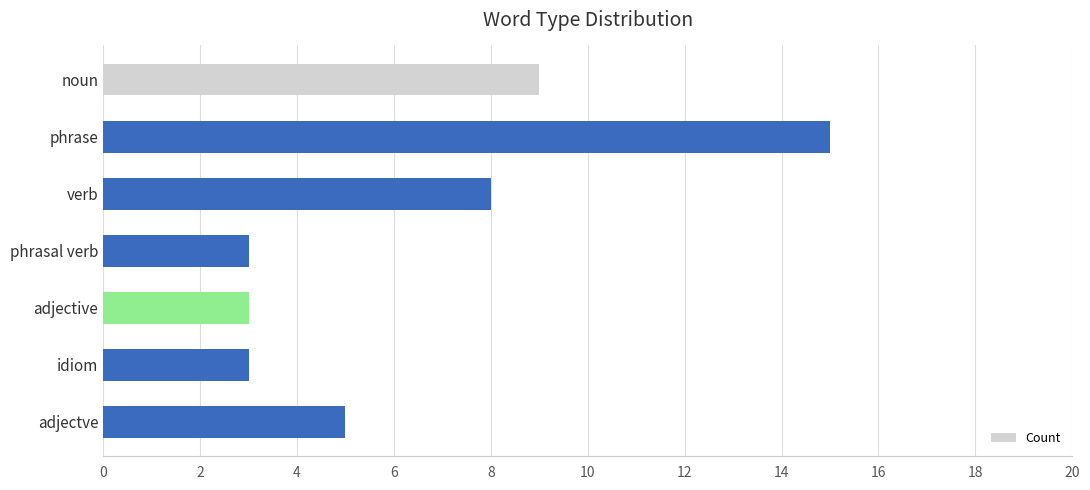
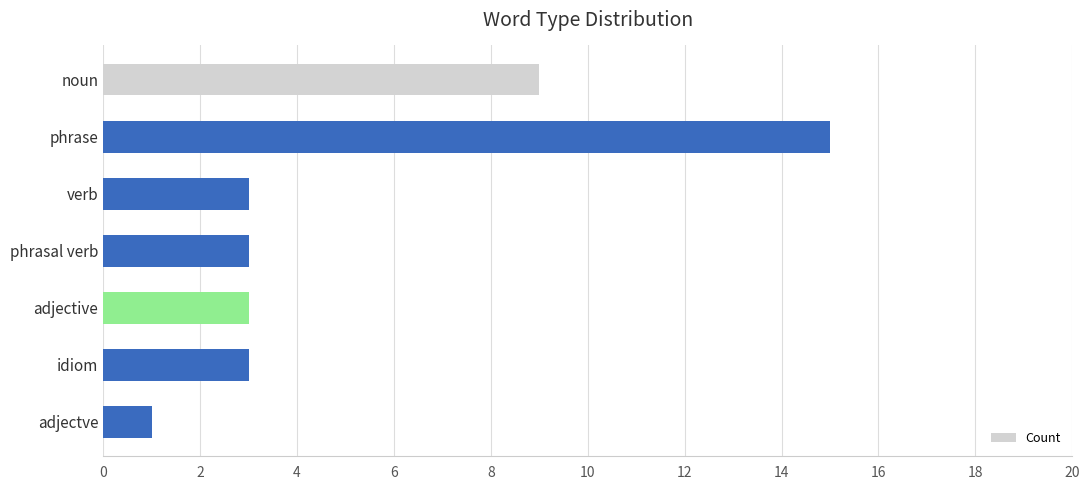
verb: 8 -> 3
adjectve: 5 -> 1
